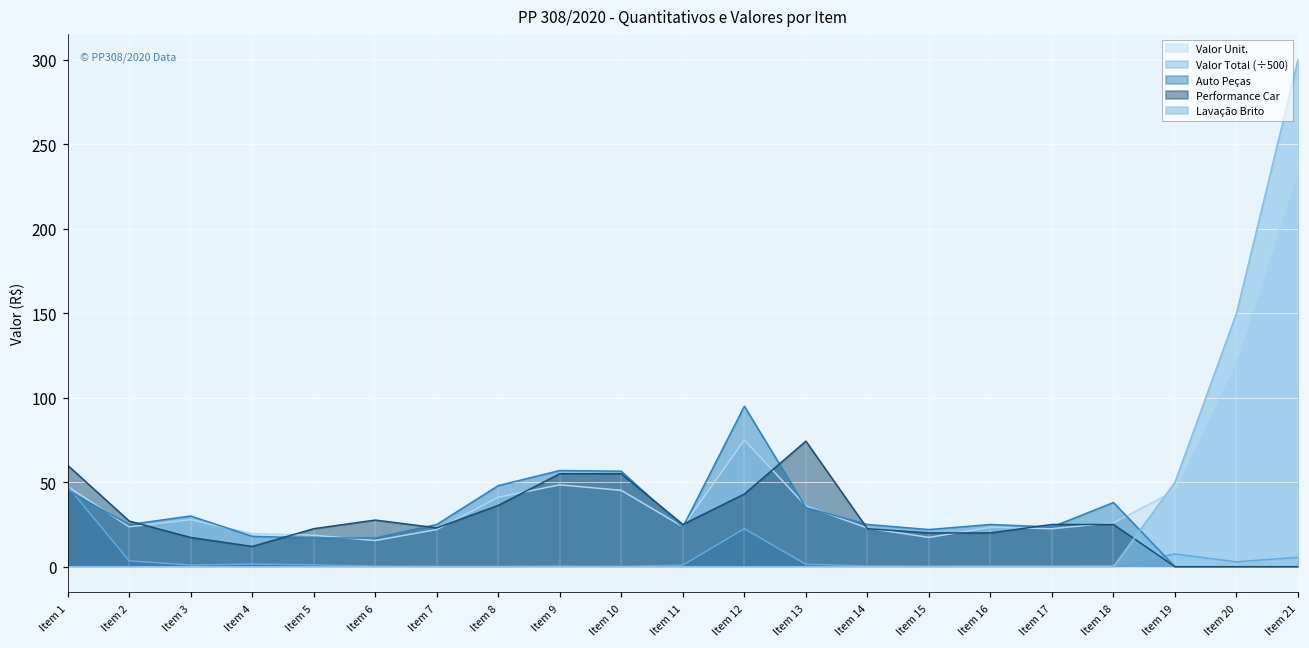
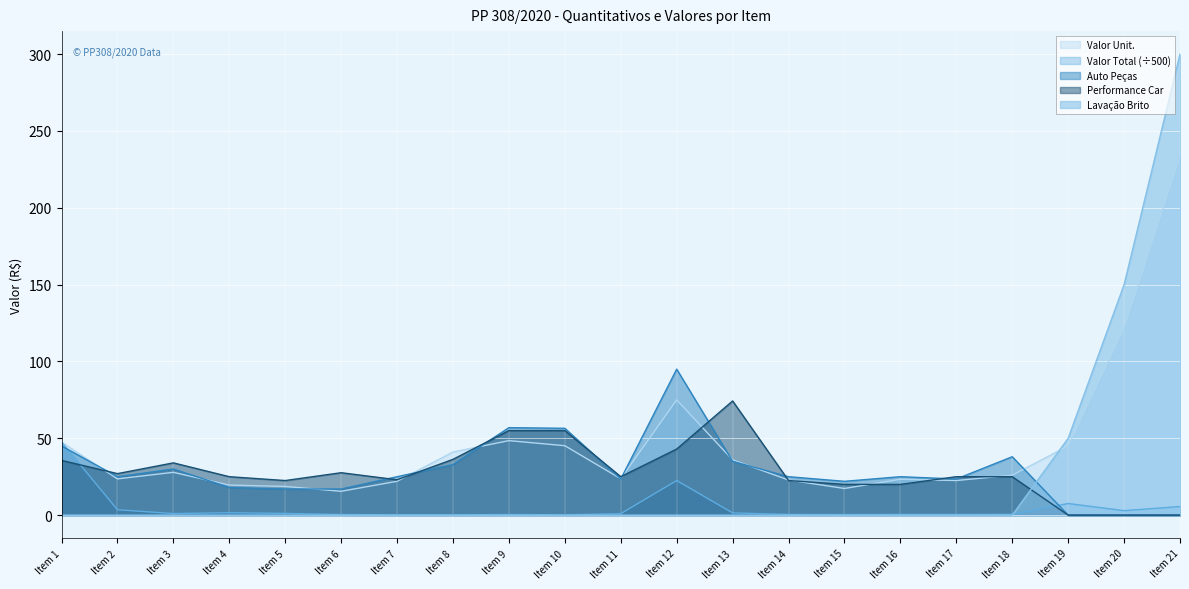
Performance Car, Item 1: 60 -> 36
Performance Car, Item 3: 17 -> 34
Performance Car, Item 4: 12 -> 25
Auto Peças, Item 8: 48 -> 33
